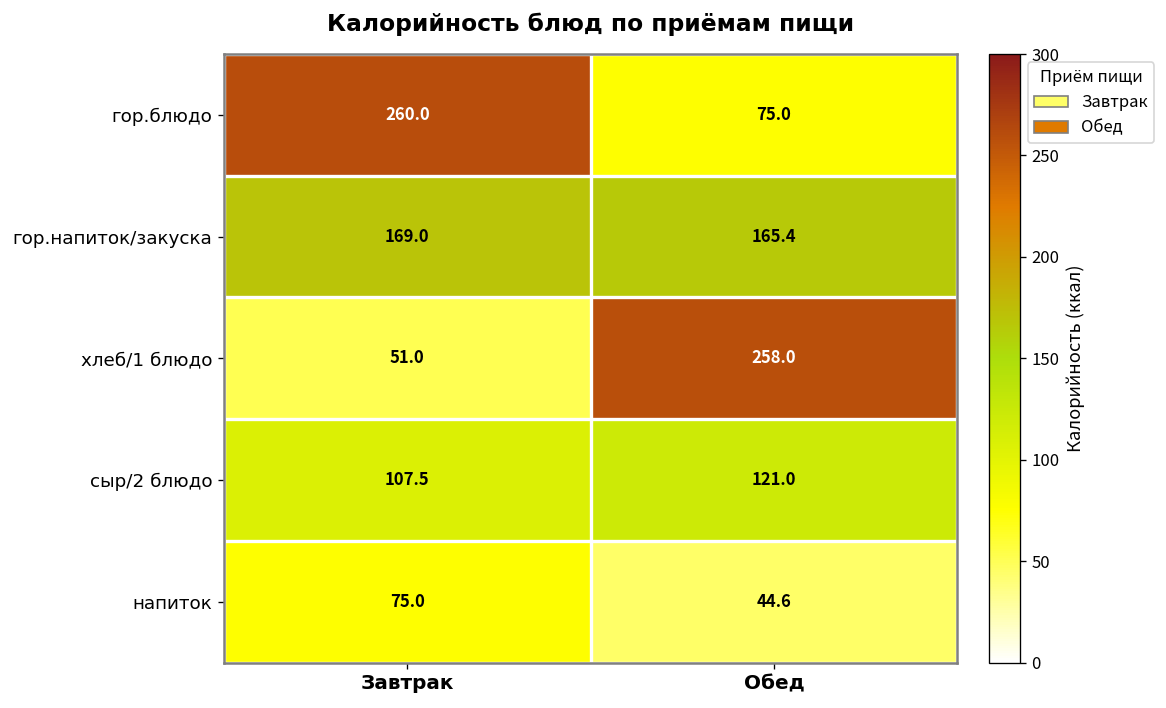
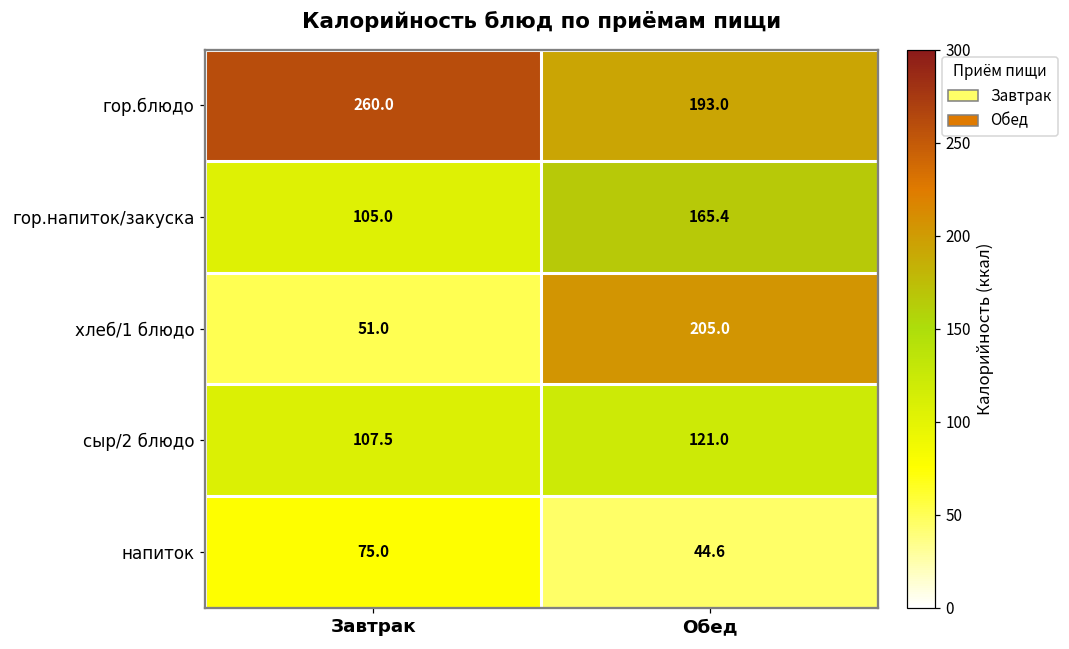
гор.блюдо, Обед: 75.0 -> 193.0
гор.напиток/закуска, Завтрак: 169.0 -> 105.0
хлеб/1 блюдо, Обед: 258.0 -> 205.0
